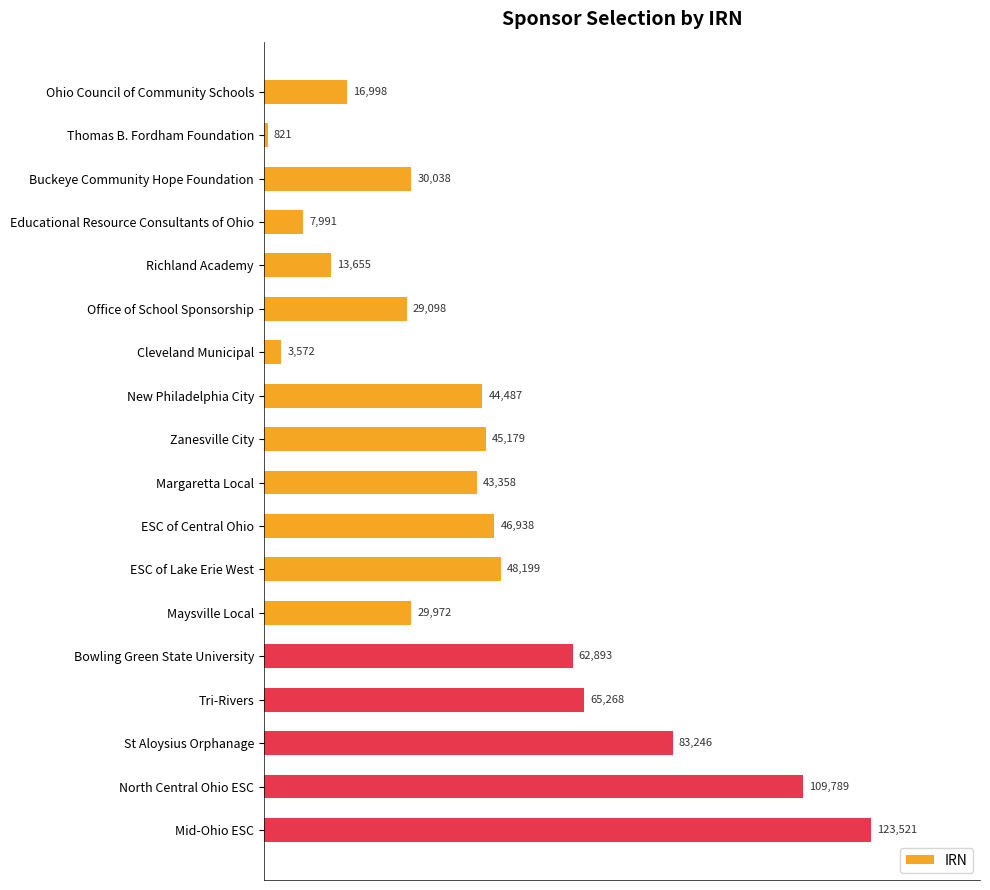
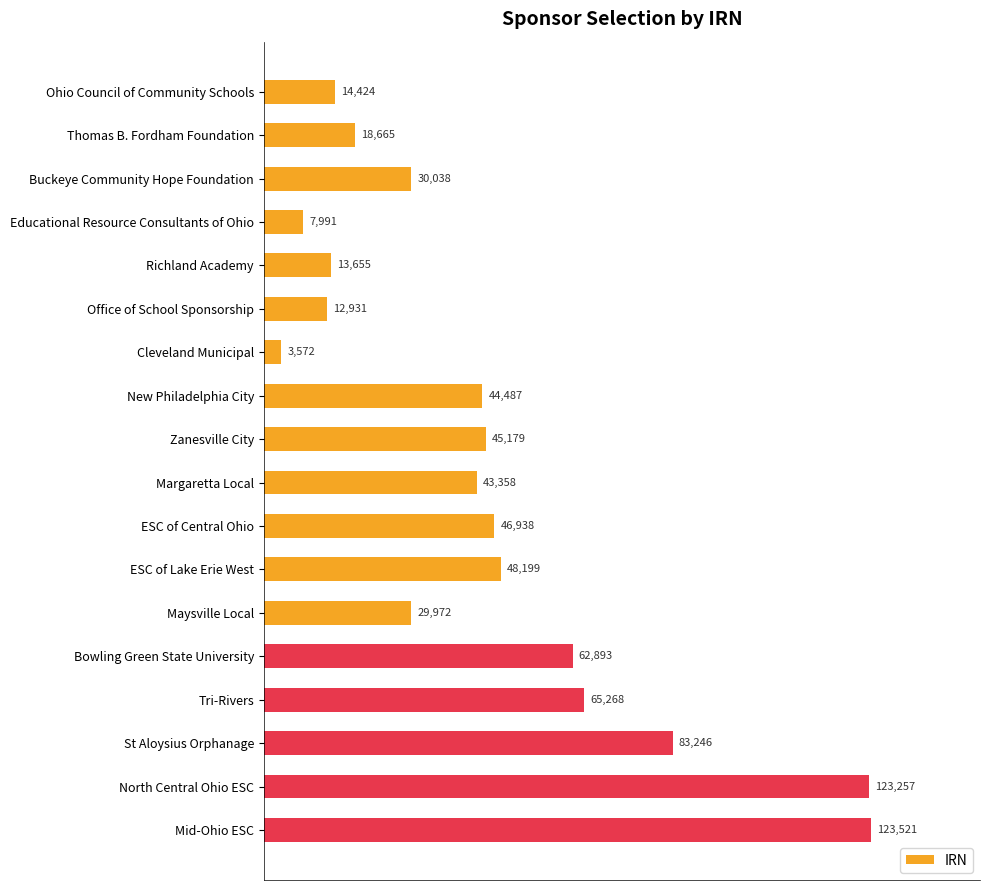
Ohio Council of Community Schools: 16,998 -> 14,424
Thomas B. Fordham Foundation: 821 -> 18,665
Office of School Sponsorship: 29,098 -> 12,931
North Central Ohio ESC: 109,789 -> 123,257
